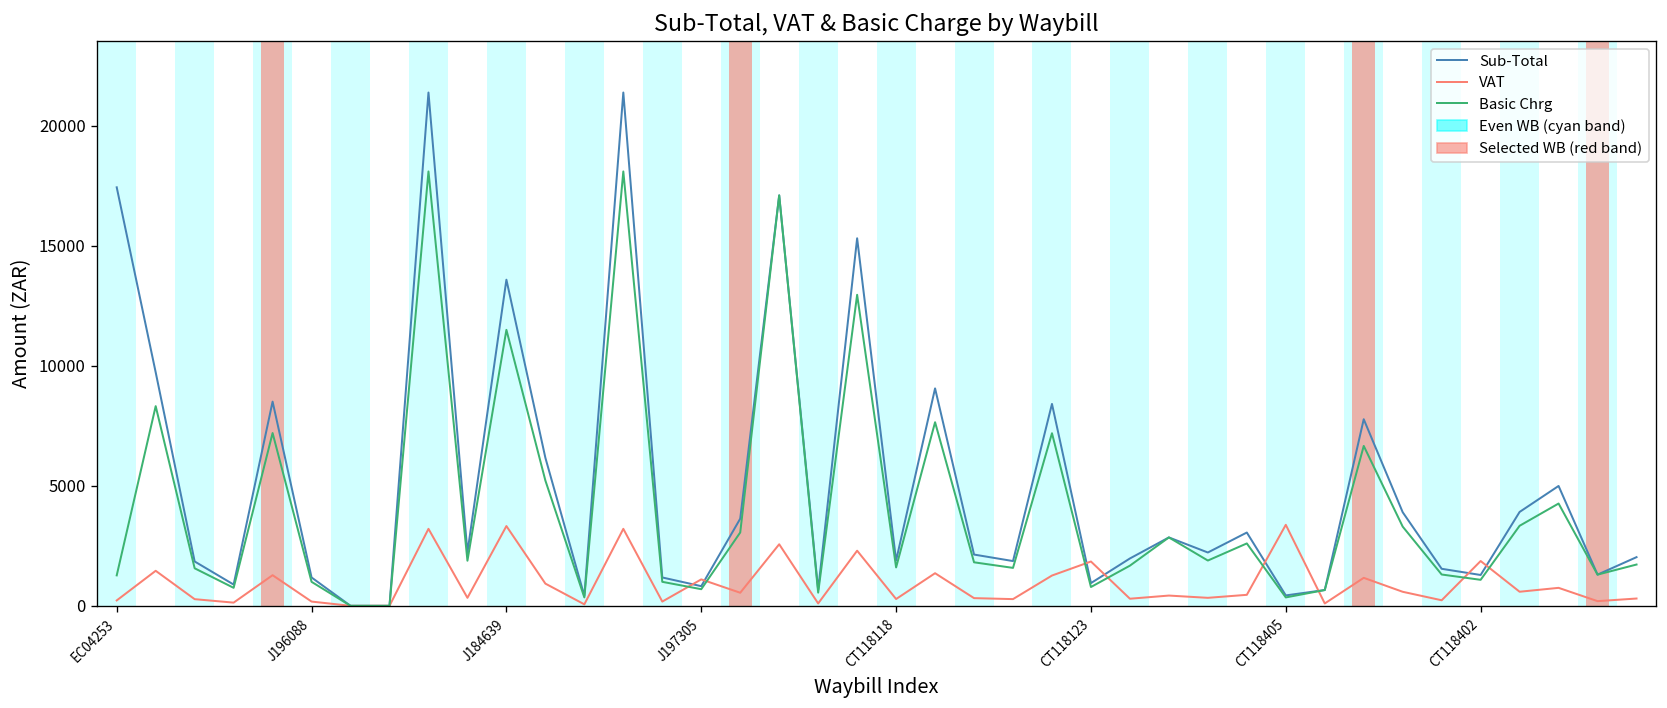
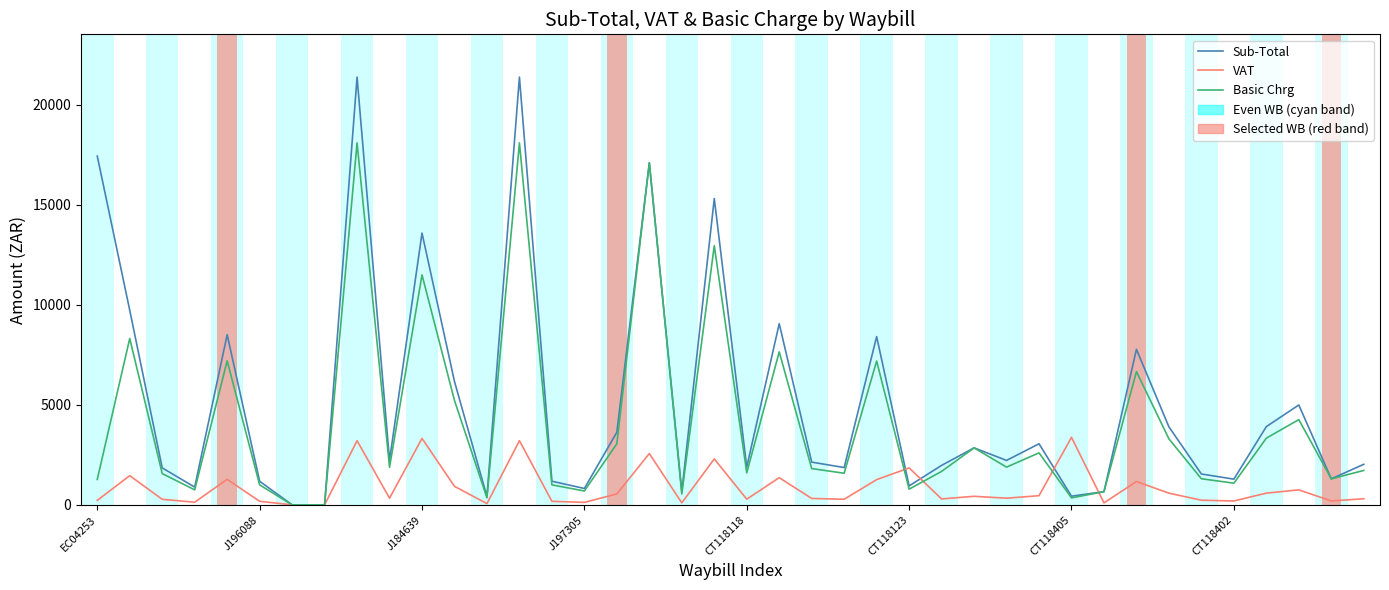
VAT, J197305: 1100 -> 100
VAT, CT118402: 1900 -> 200
